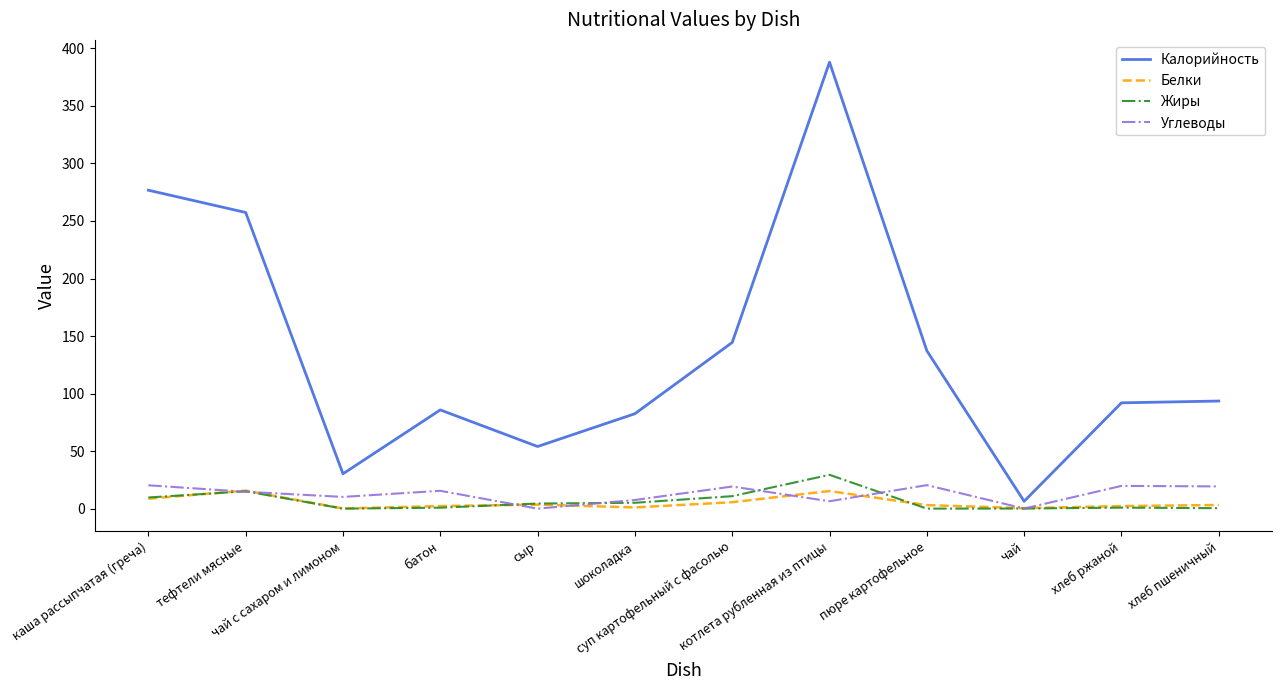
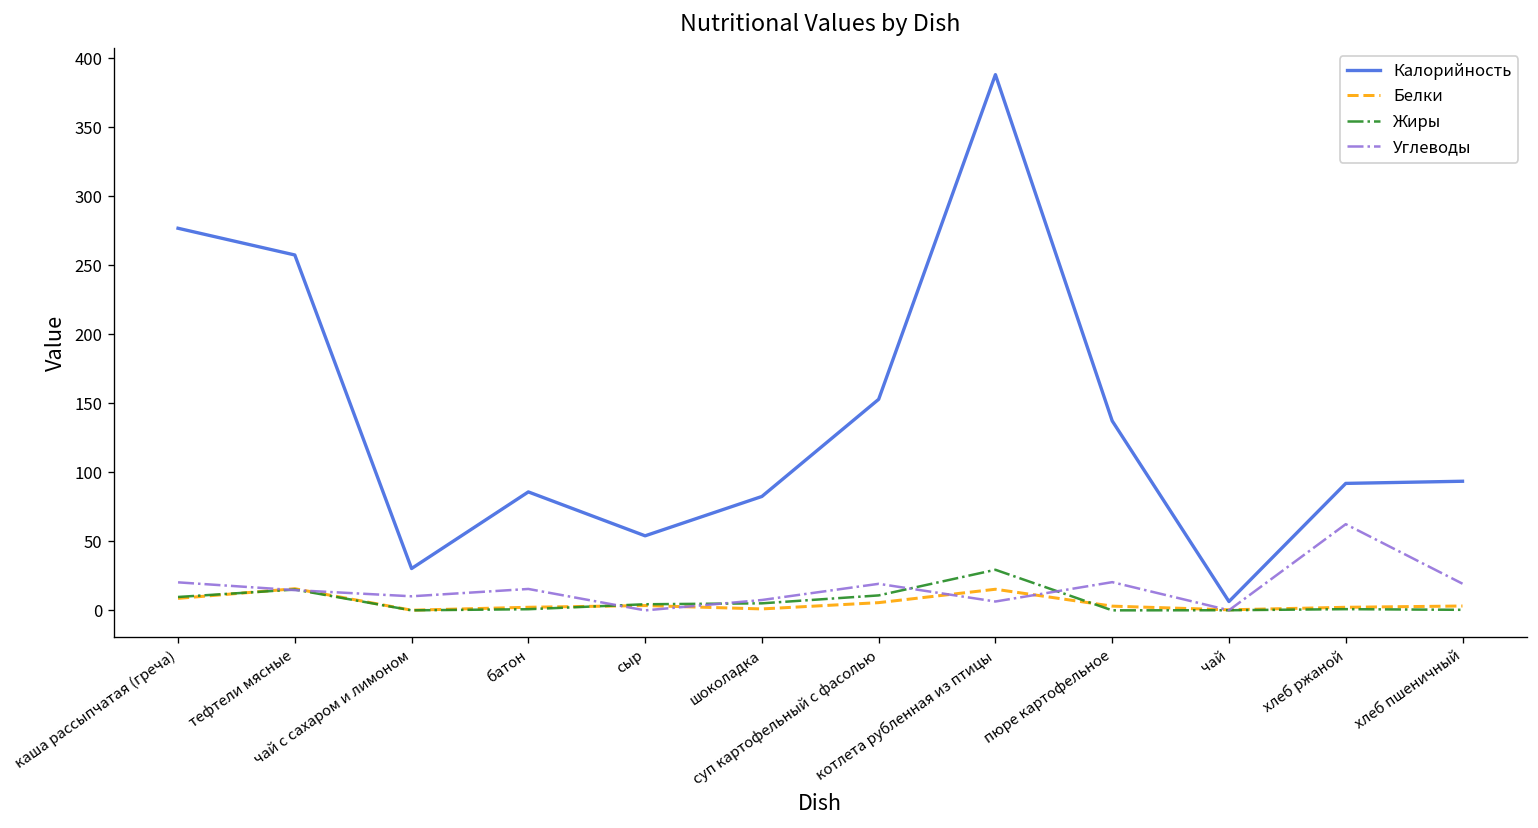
Калорийность, суп картофельный с фасолью: 144 -> 153
Углеводы, хлеб ржаной: 20 -> 62
